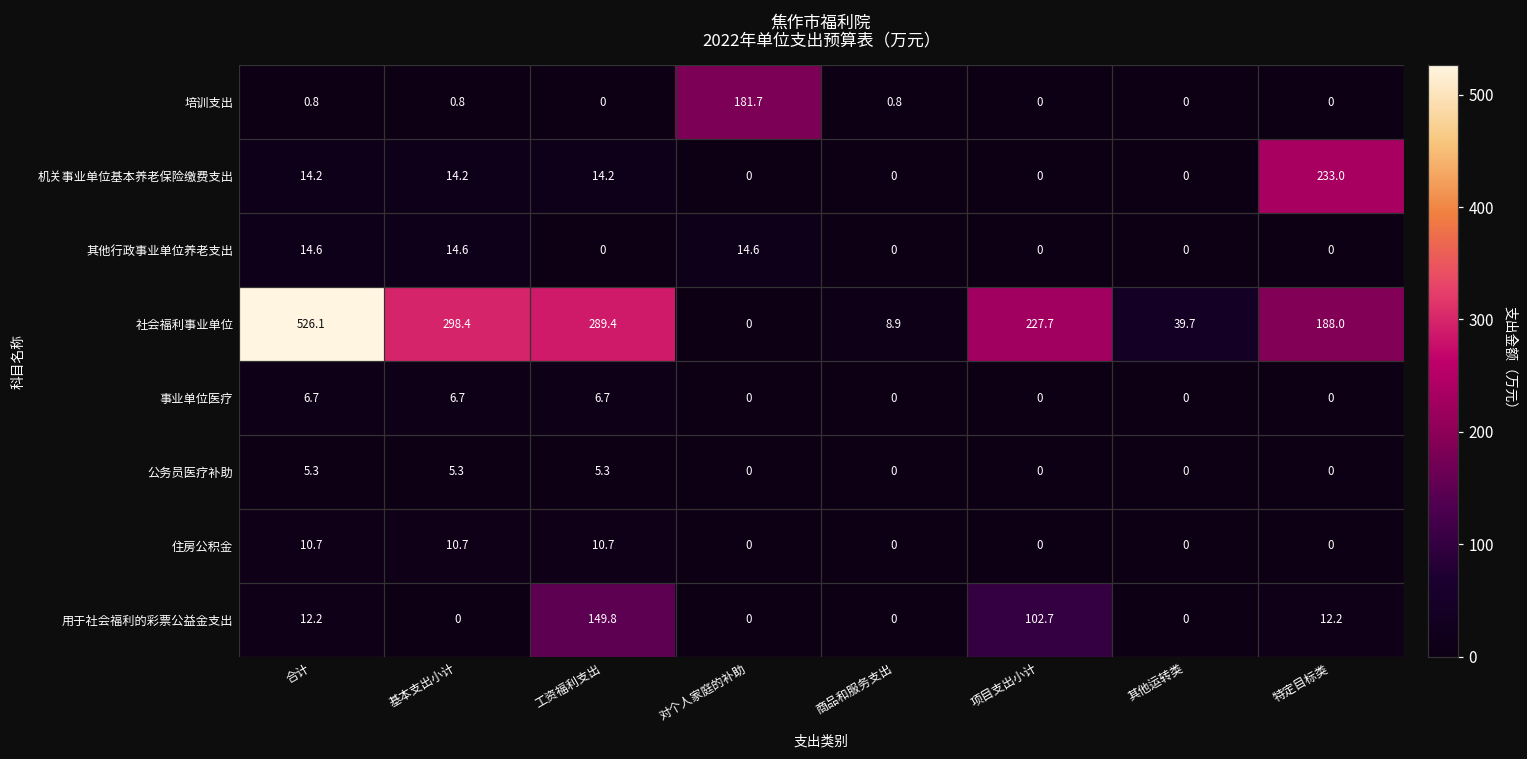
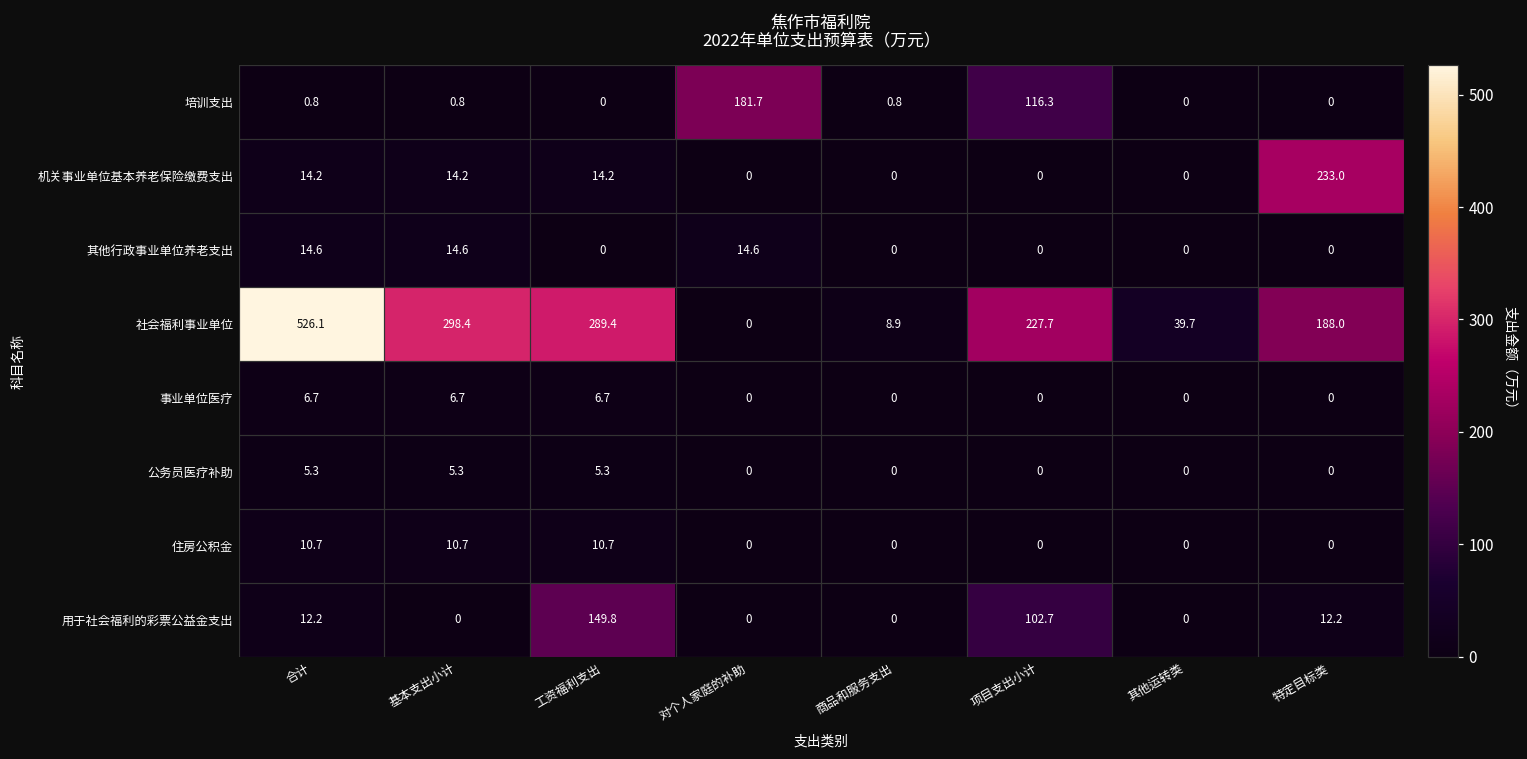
培训支出, 项目支出小计: 0 -> 116.3
